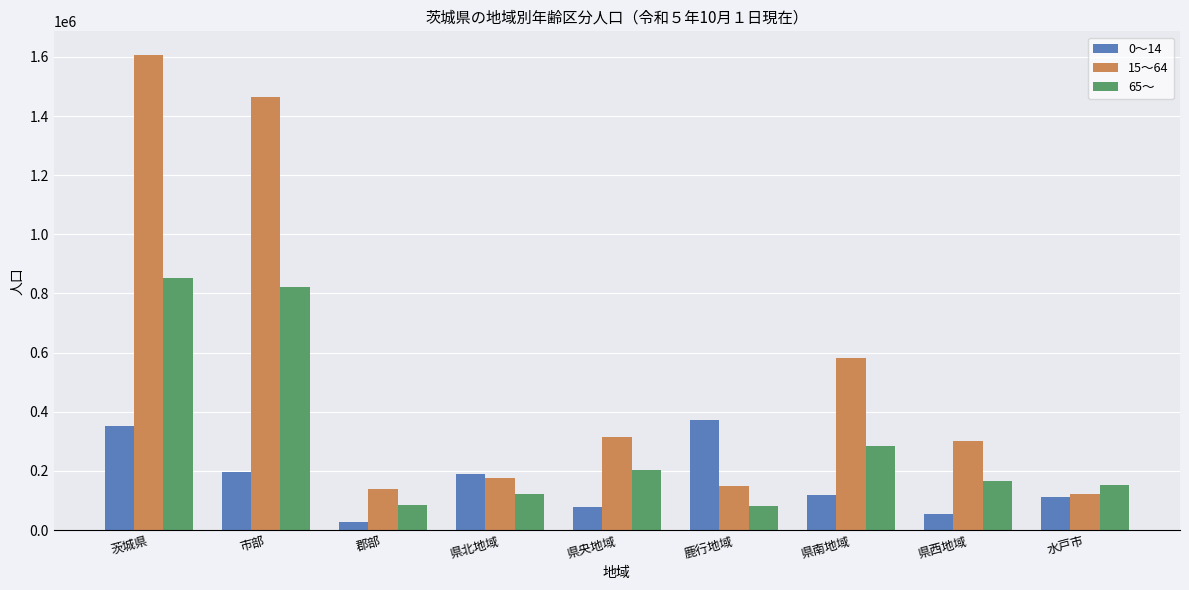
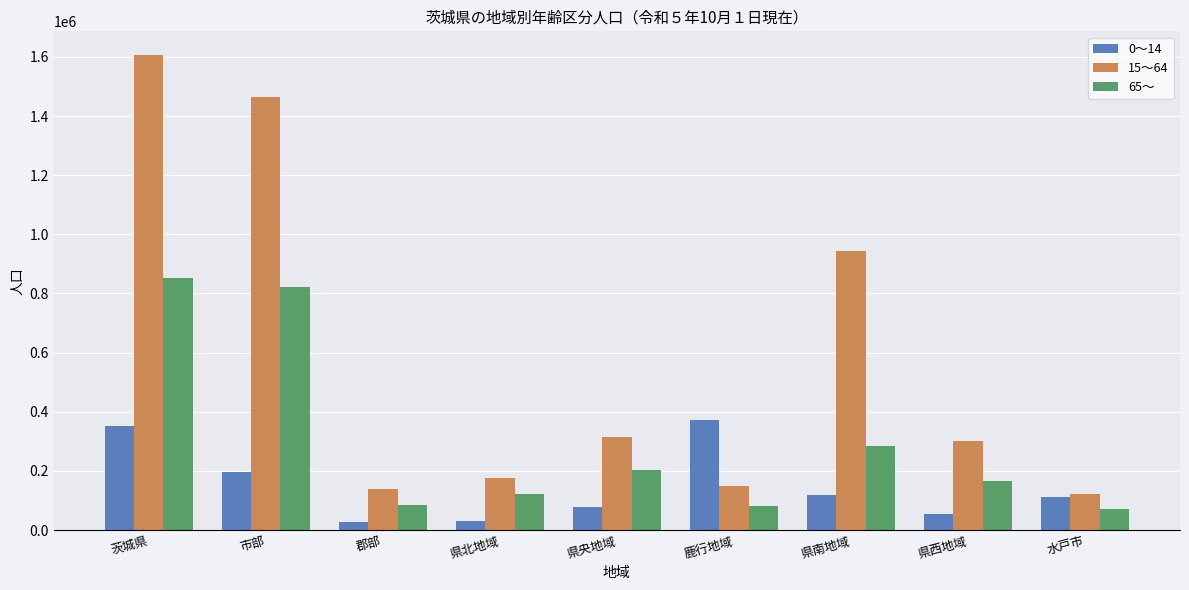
0～14, 県北地域: 190000 -> 30000
15～64, 県南地域: 580000 -> 940000
65～, 水戸市: 150000 -> 70000
